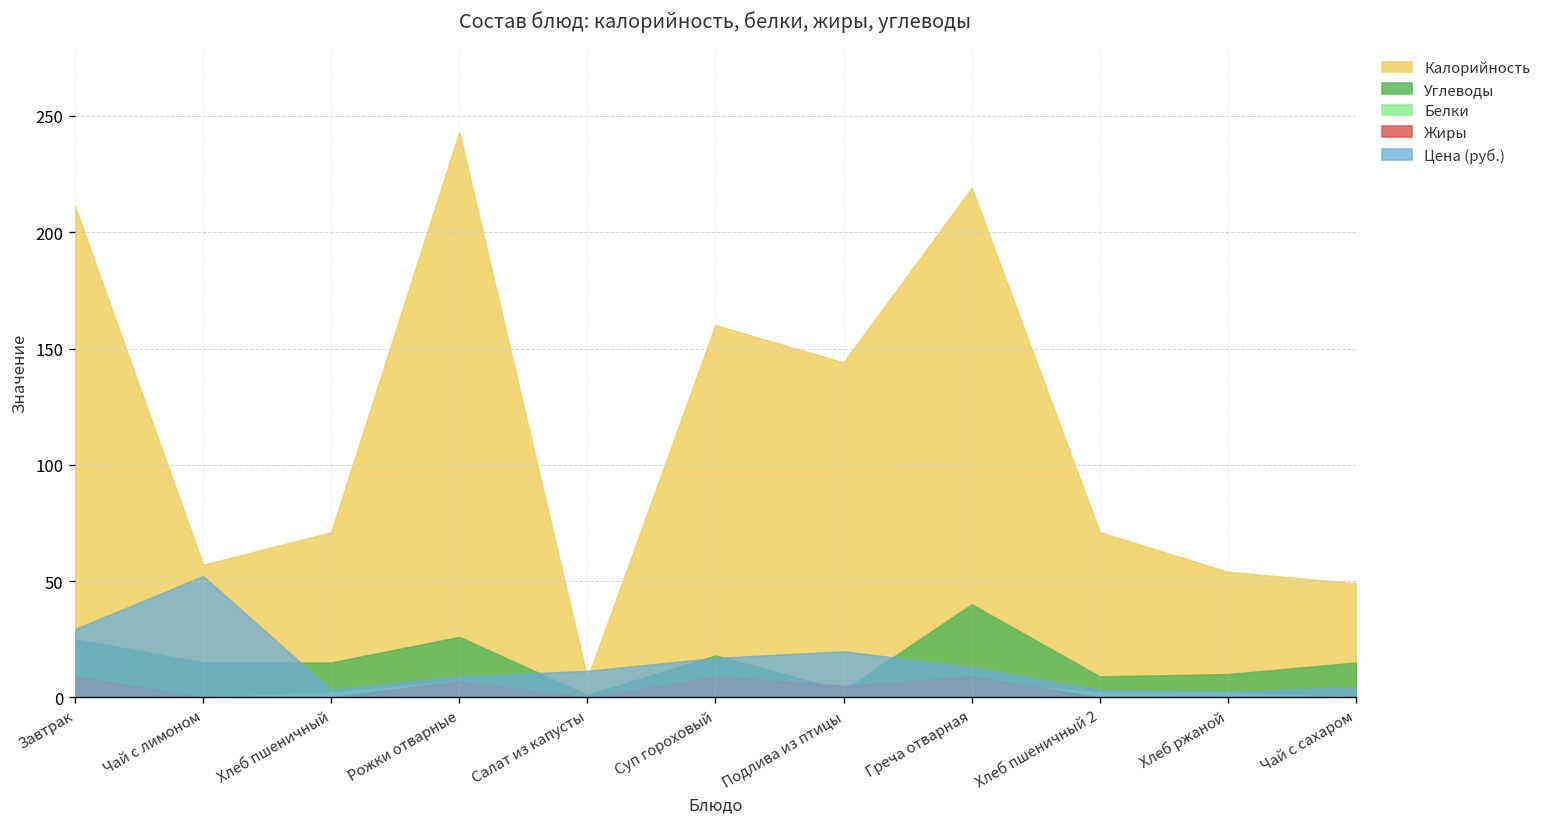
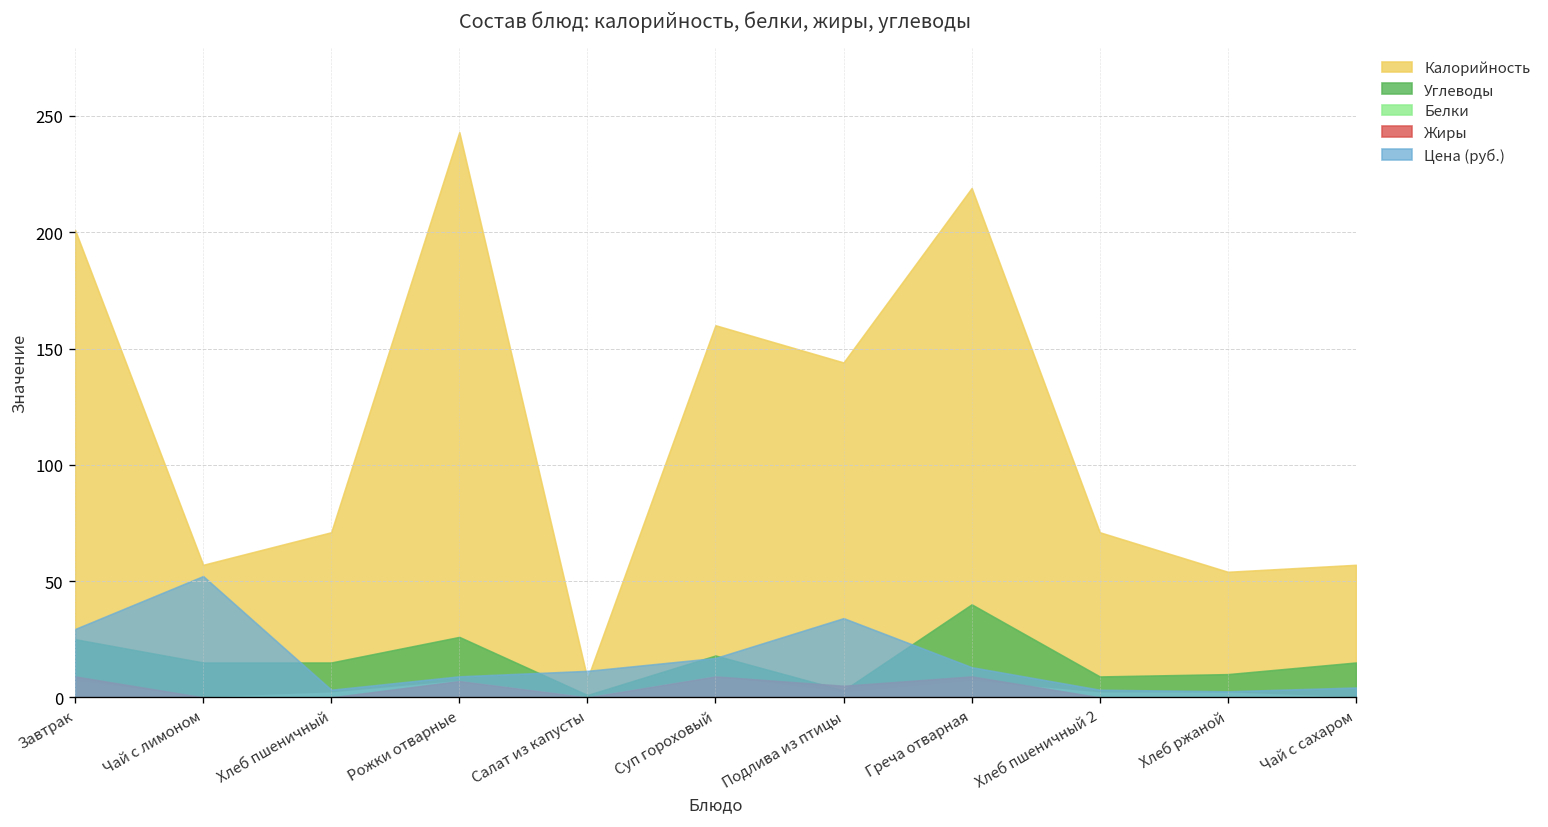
Калорийность, Завтрак: 211 -> 201
Цена (руб.), Подлива из птицы: 20 -> 34
Калорийность, Чай с сахаром: 49 -> 57
